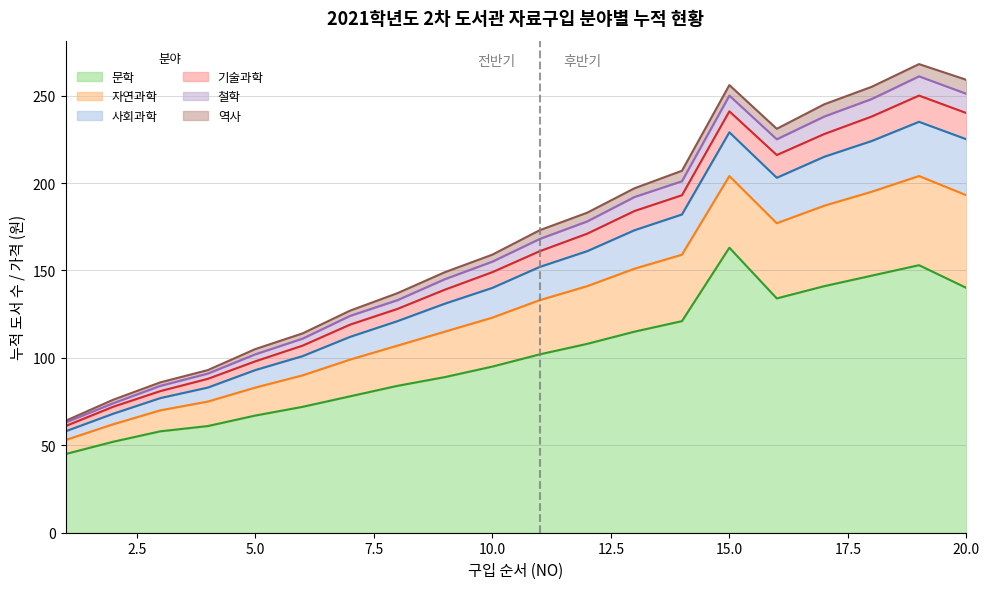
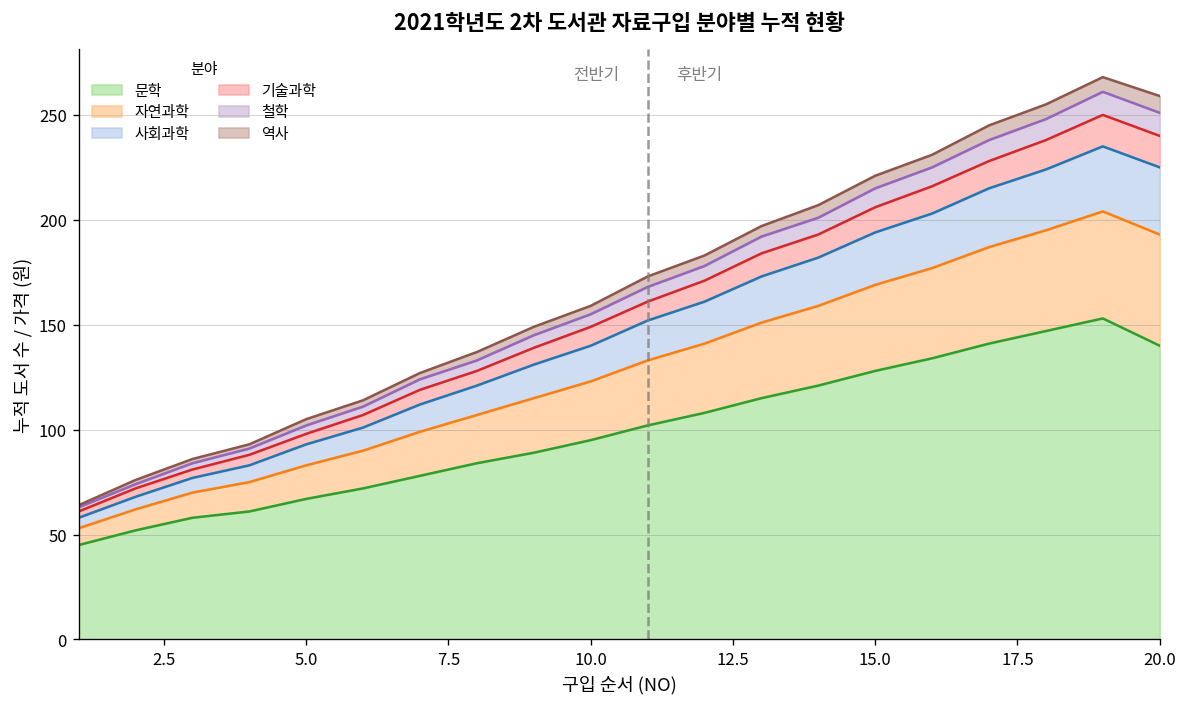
문학, 15.0: 163 -> 128
